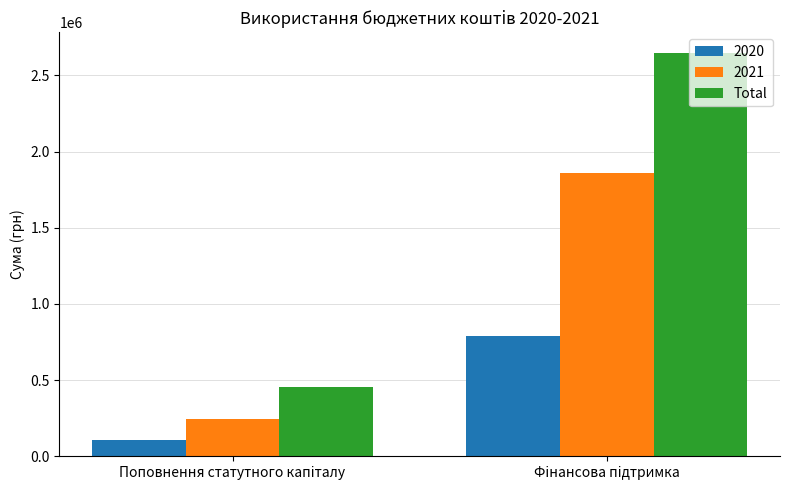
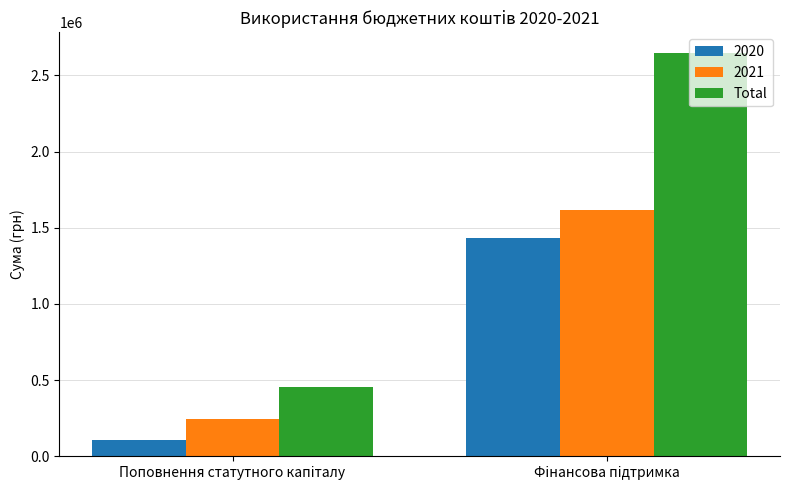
2020, Фінансова підтримка: 790000 -> 1440000
2021, Фінансова підтримка: 1860000 -> 1610000
